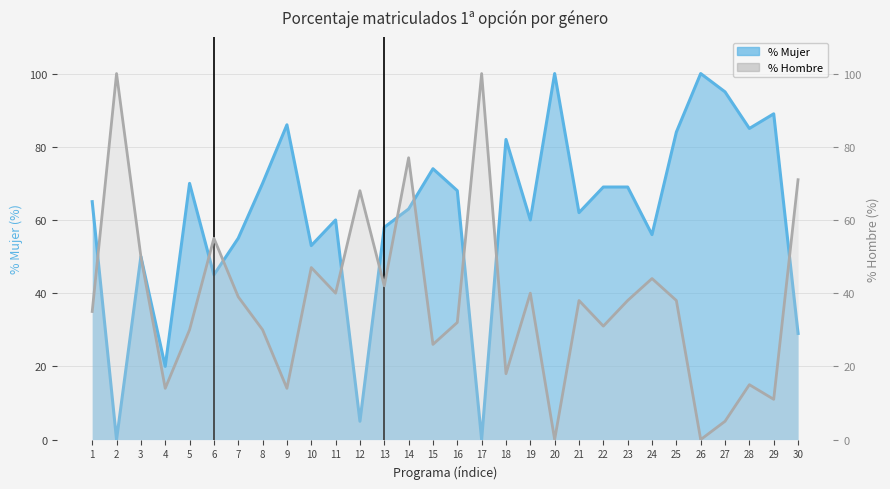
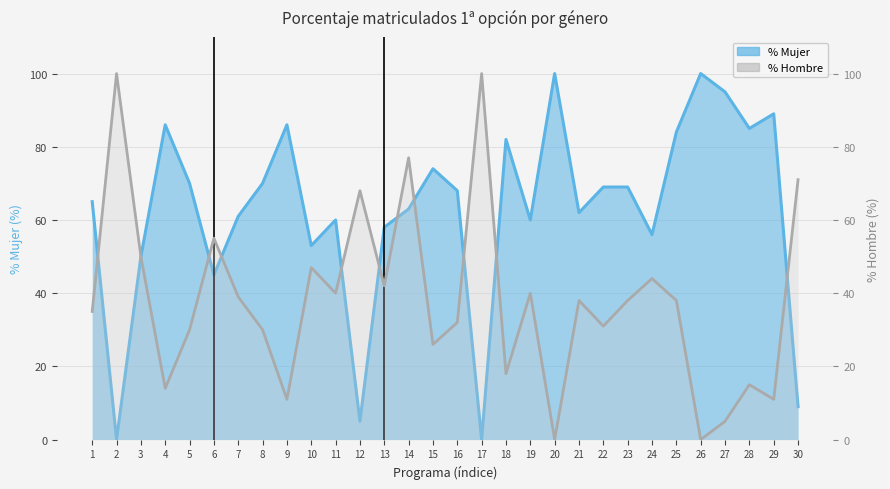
% Mujer, 4: 20 -> 86
% Mujer, 7: 55 -> 61
% Mujer, 30: 29 -> 9
% Hombre, 9: 14 -> 11
